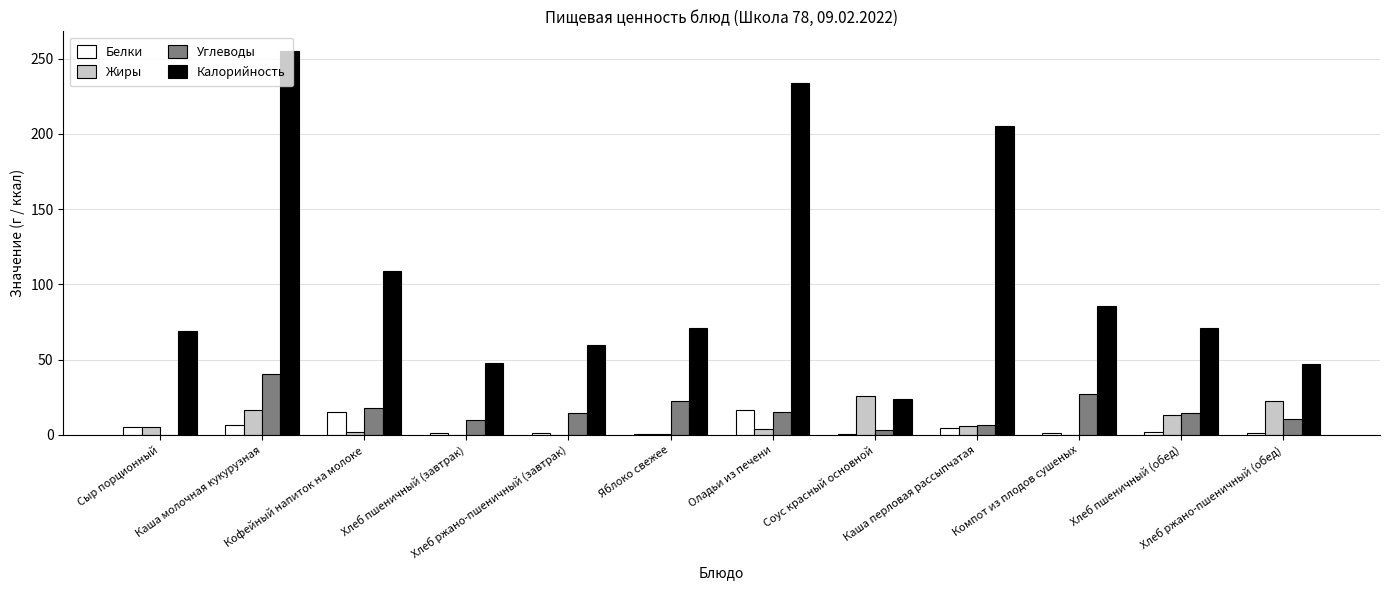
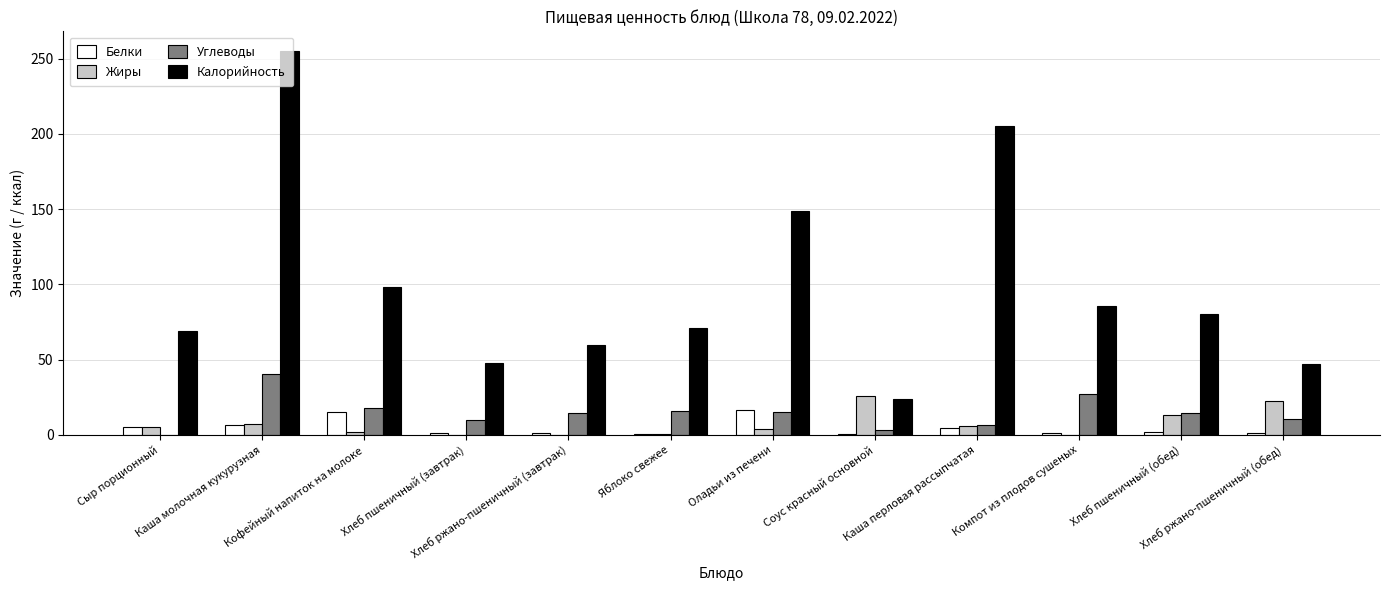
Жиры, Каша молочная кукурузная: 17 -> 7
Калорийность, Кофейный напиток на молоке: 109 -> 98
Углеводы, Яблоко свежее: 22 -> 16
Калорийность, Оладьи из печени: 234 -> 149
Калорийность, Хлеб пшеничный (обед): 71 -> 81
